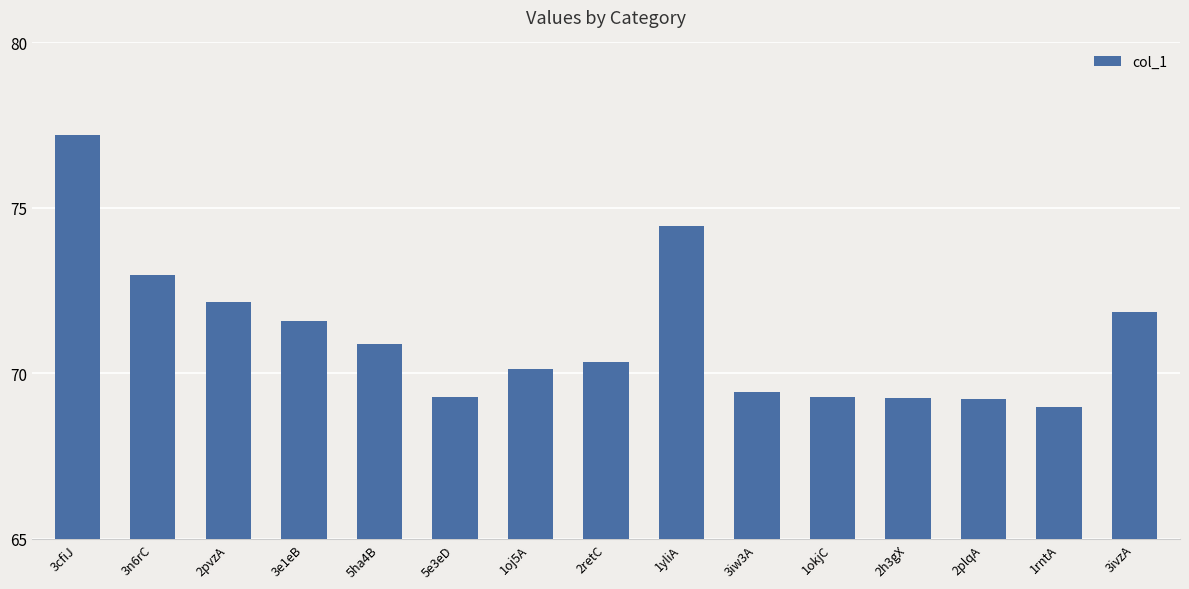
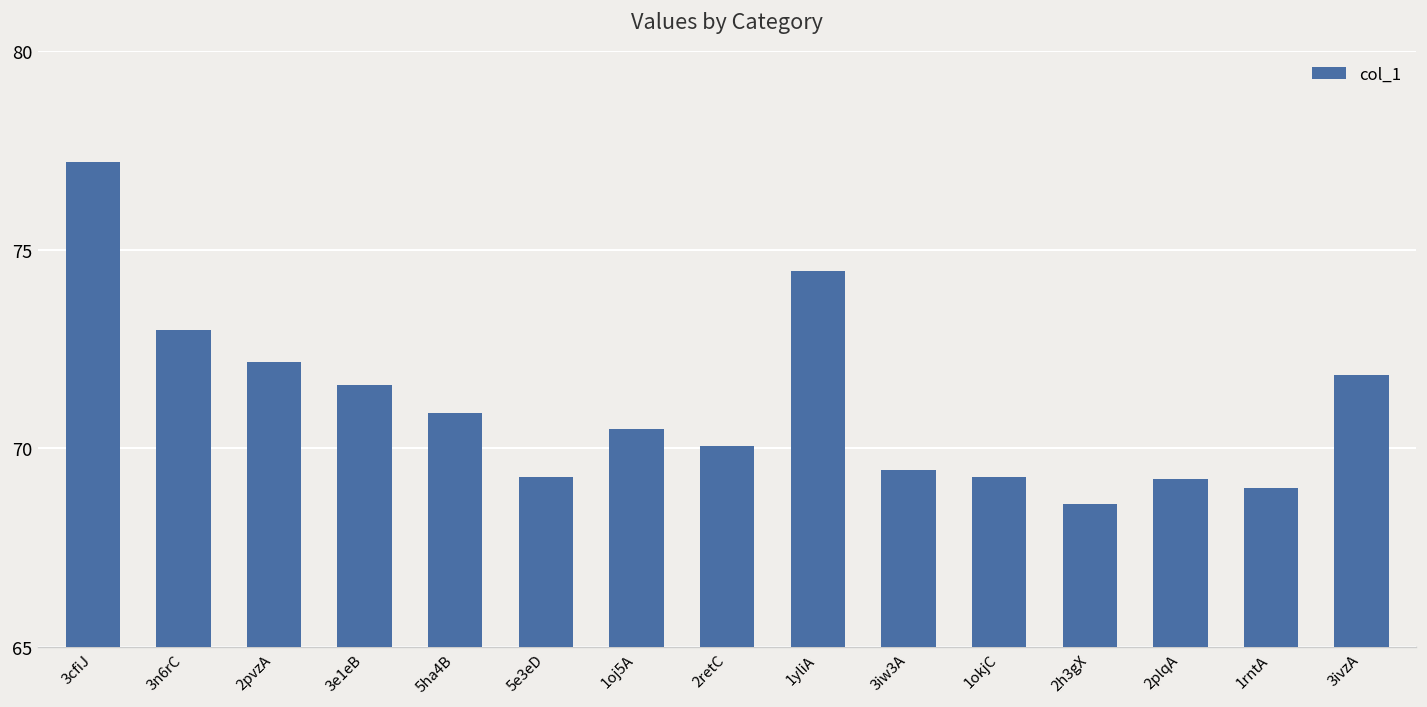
1oj5A: 70.1 -> 70.5
2retC: 70.3 -> 70.1
2h3gX: 69.2 -> 68.6
